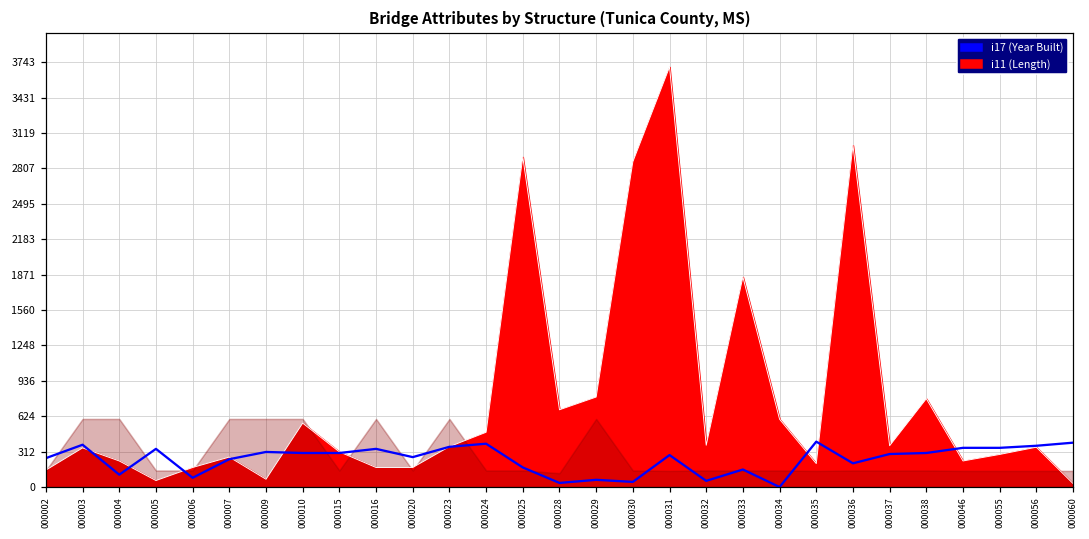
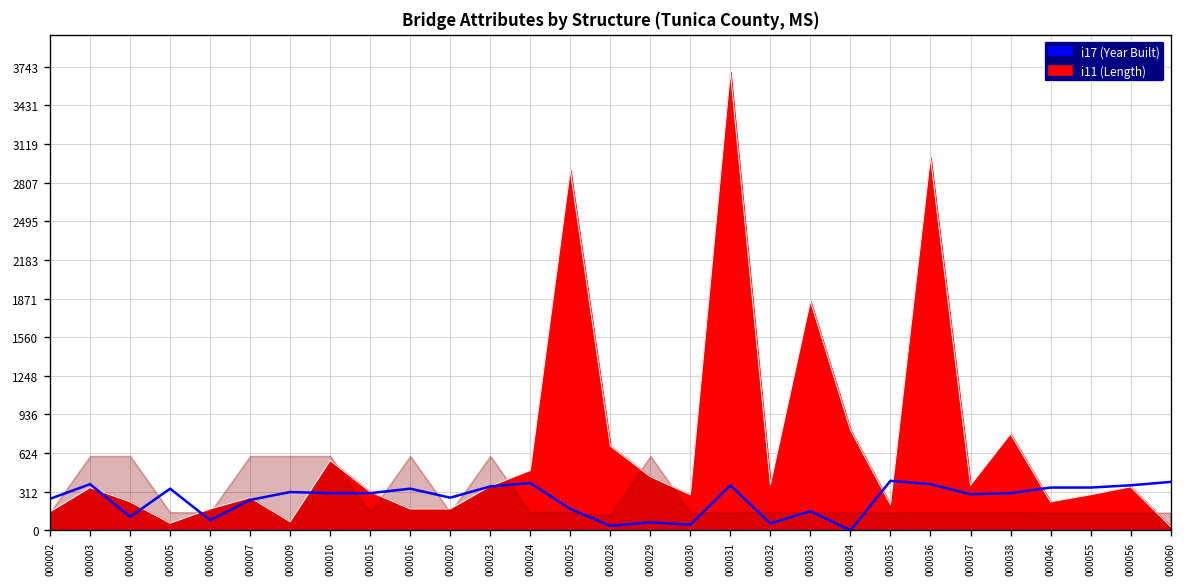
i11 (Length), 000029: 790 -> 430
i11 (Length), 000030: 2870 -> 290
i17 (Year Built), 000031: 280 -> 360
i11 (Length), 000034: 600 -> 810
i17 (Year Built), 000036: 210 -> 370
